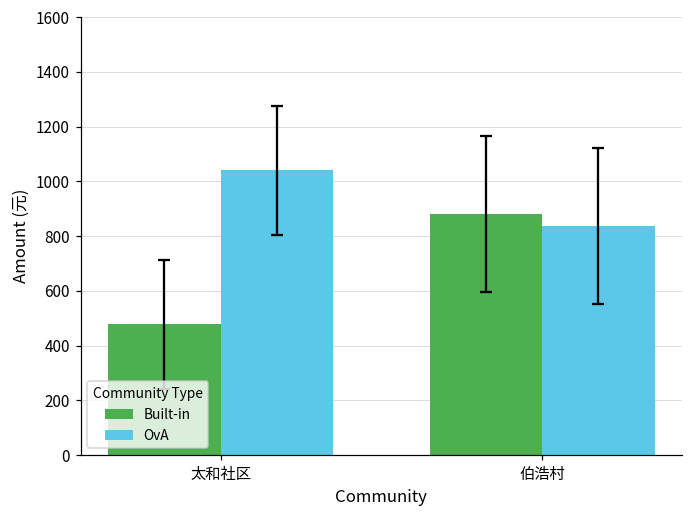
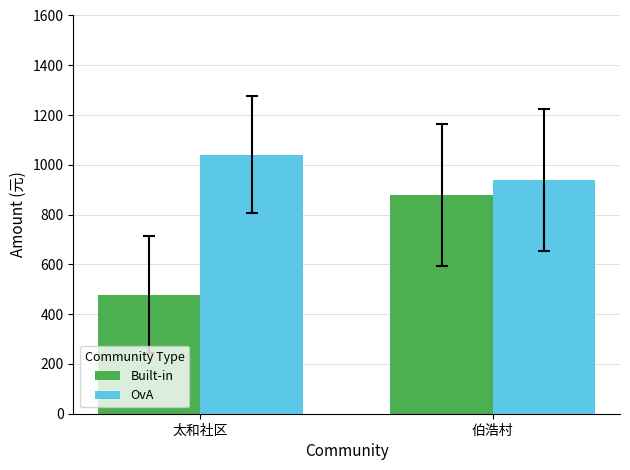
OvA, 伯浩村: 840 -> 940
